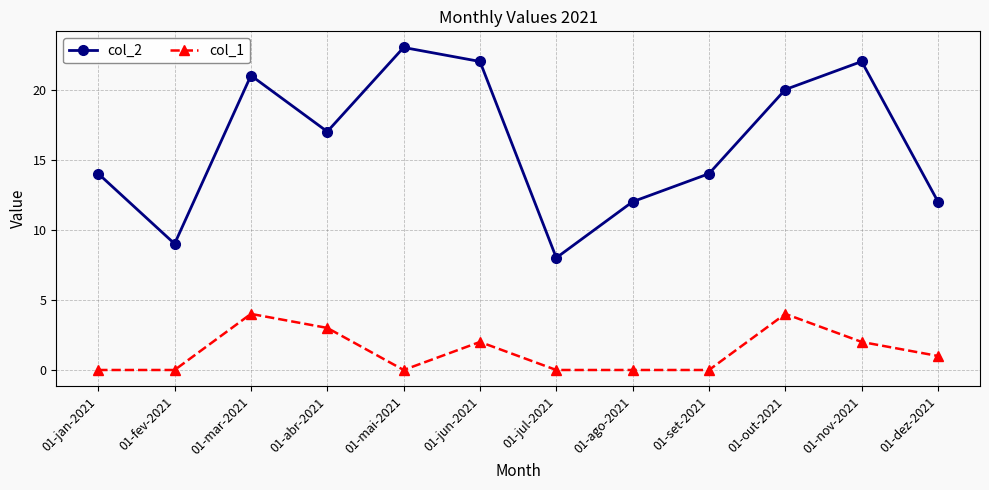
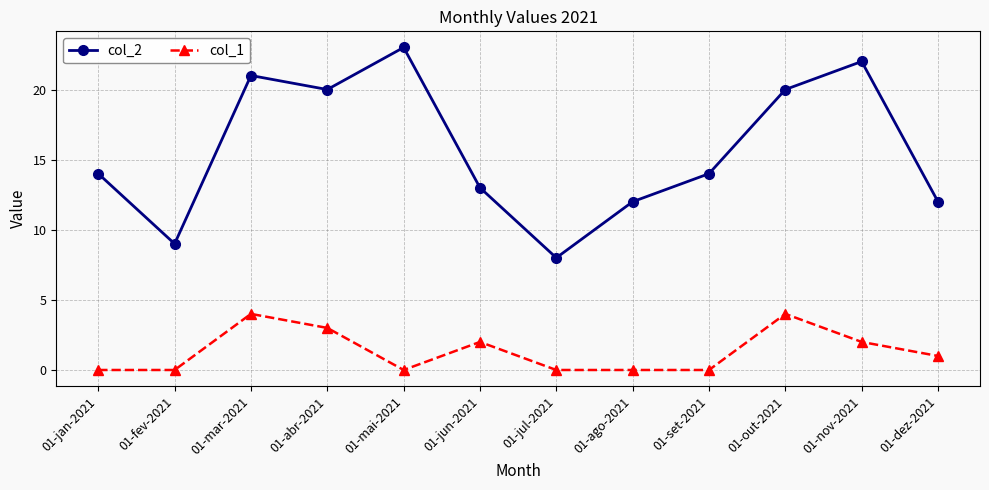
col_2, 01-abr-2021: 17 -> 20
col_2, 01-jun-2021: 22 -> 13
